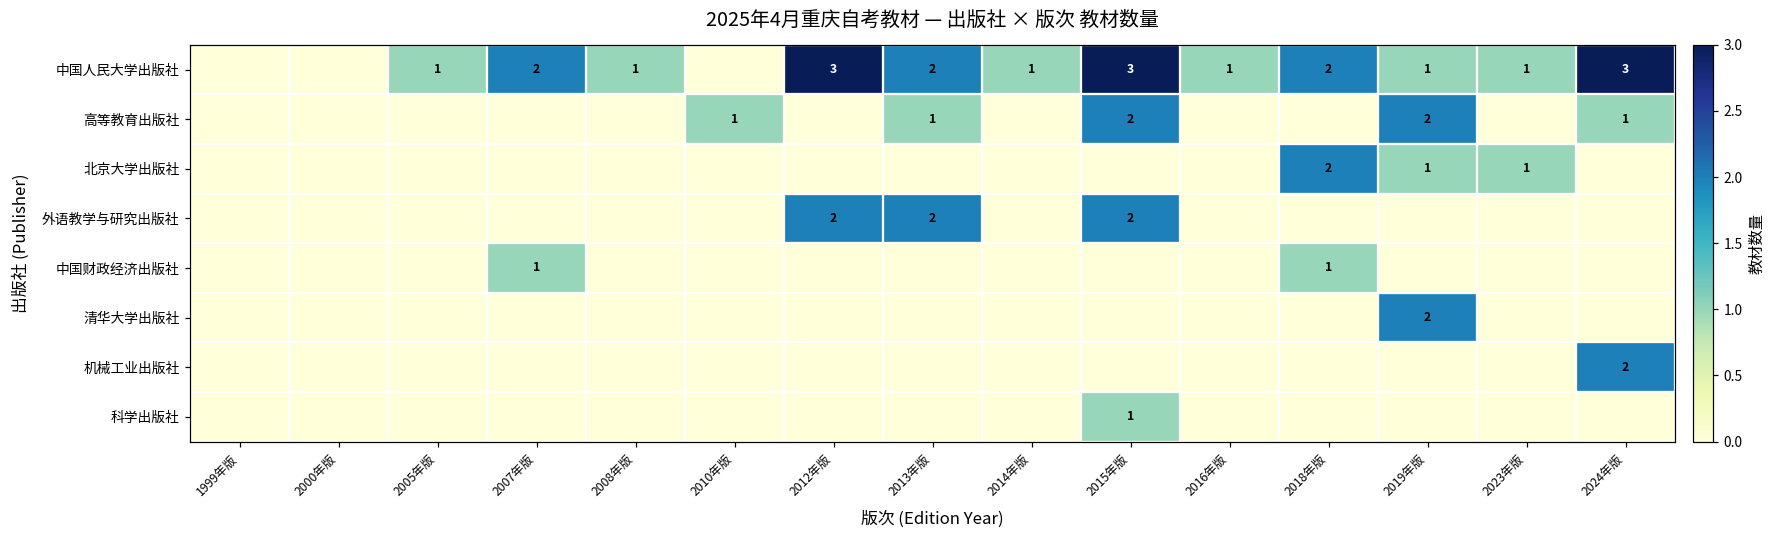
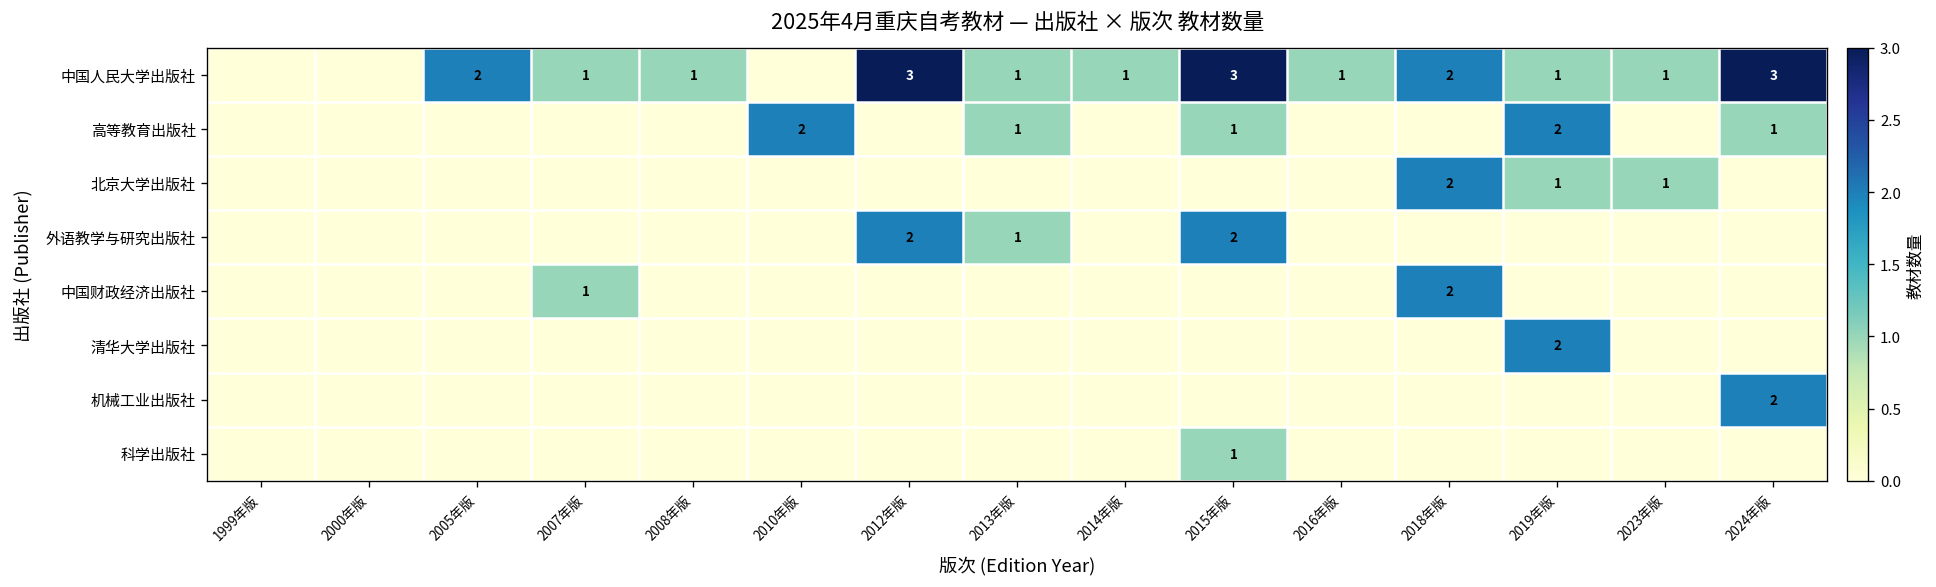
中国人民大学出版社, 2005年版: 1 -> 2
中国人民大学出版社, 2007年版: 2 -> 1
中国人民大学出版社, 2013年版: 2 -> 1
高等教育出版社, 2010年版: 1 -> 2
高等教育出版社, 2015年版: 2 -> 1
外语教学与研究出版社, 2013年版: 2 -> 1
中国财政经济出版社, 2018年版: 1 -> 2
